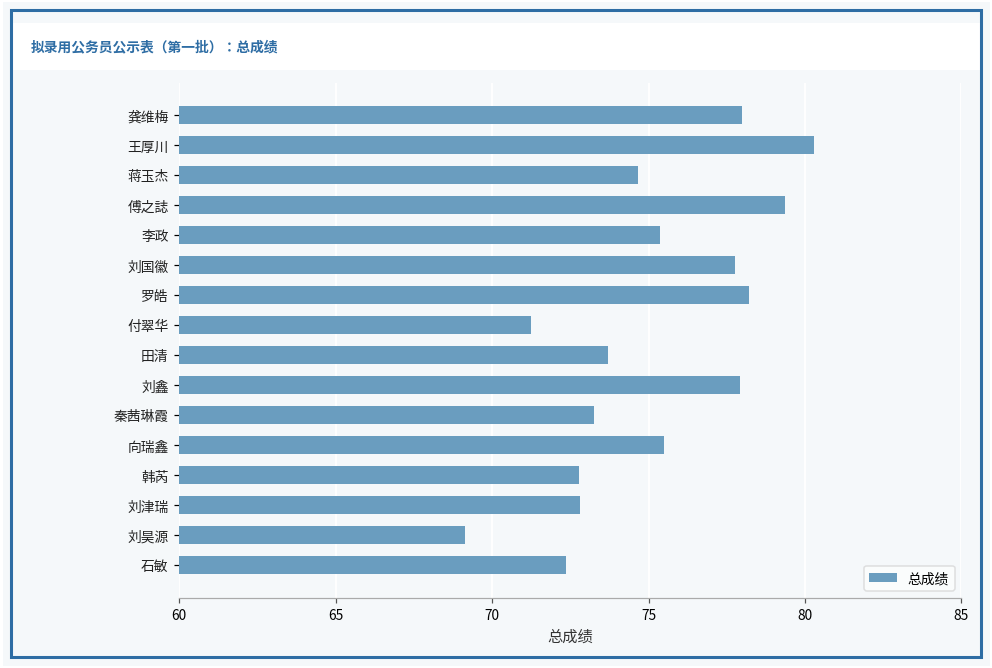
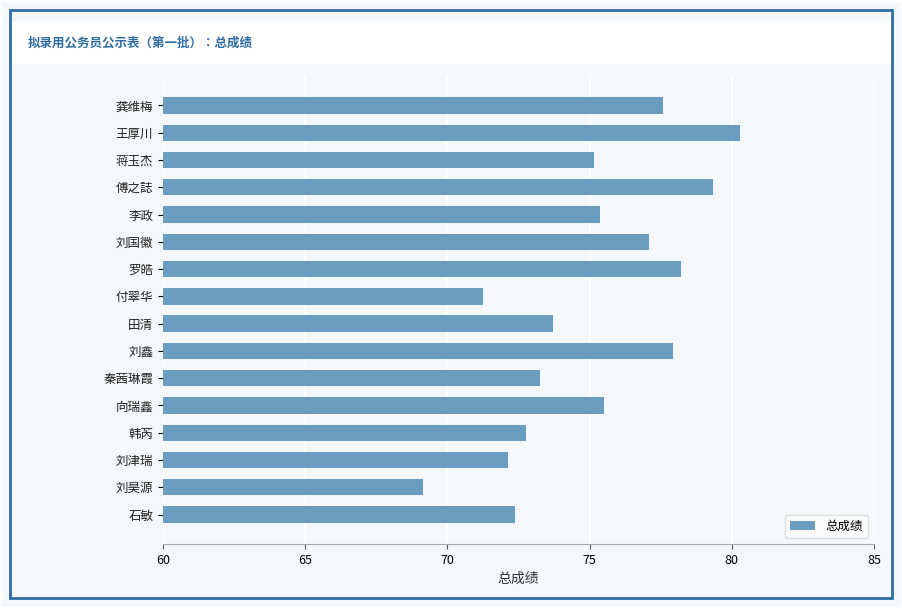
龚维梅: 78.0 -> 77.6
蒋玉杰: 74.7 -> 75.2
刘国徽: 77.8 -> 77.1
刘津瑞: 72.8 -> 72.1
